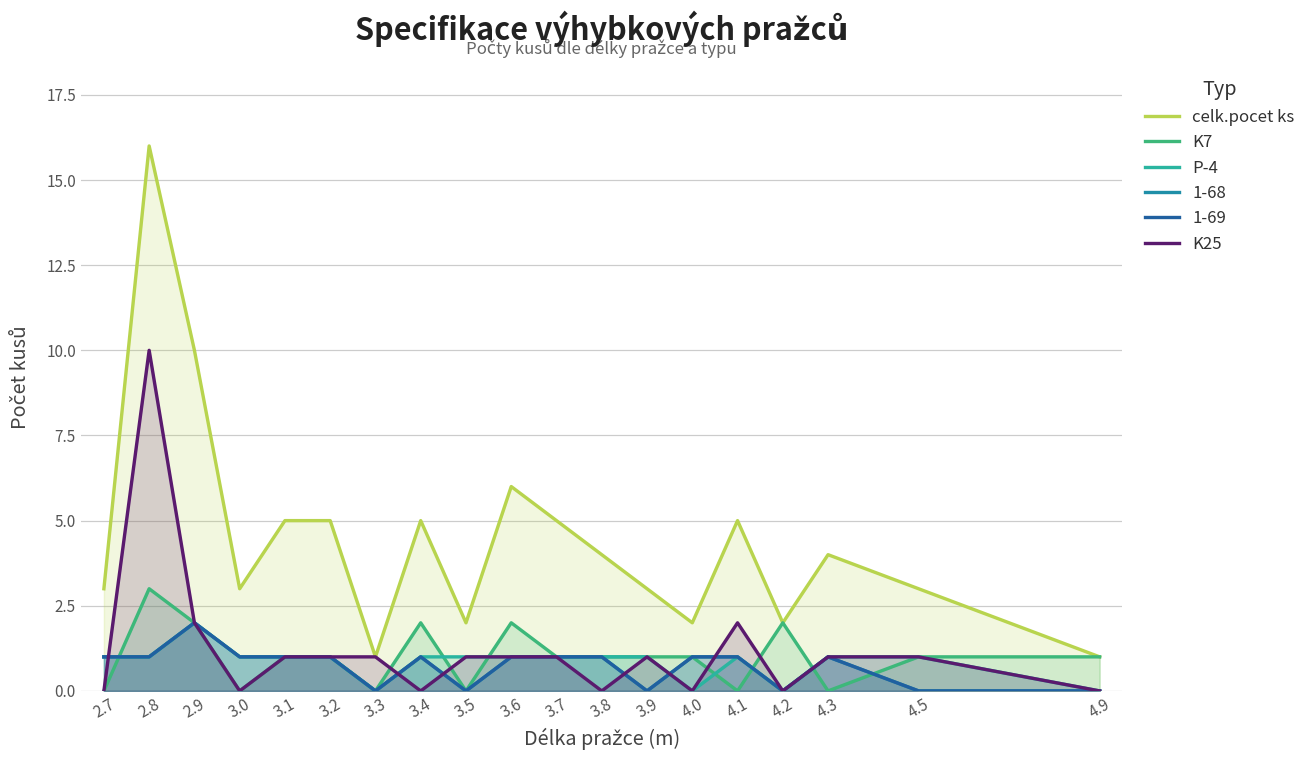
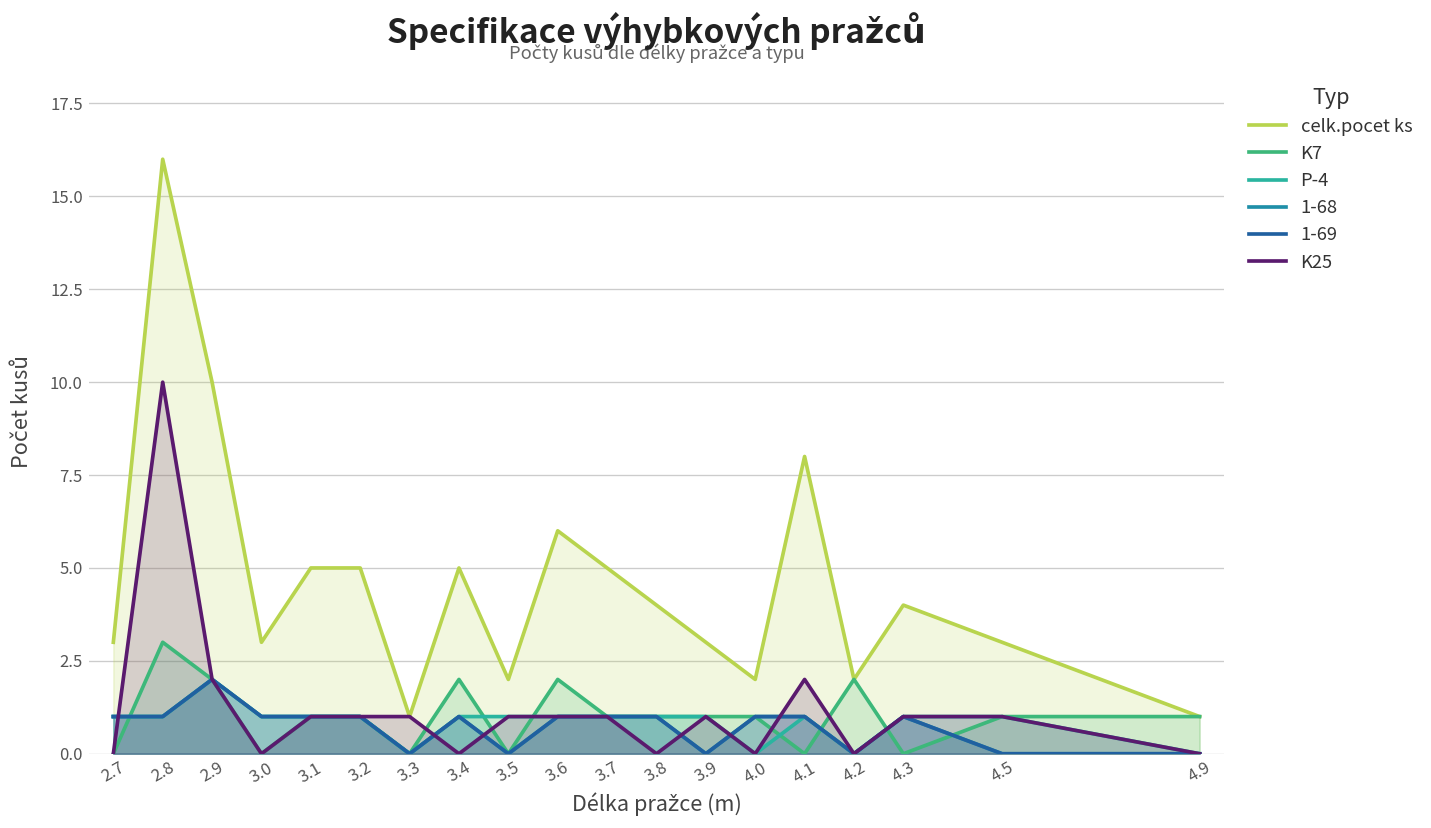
celk.pocet ks, 4.1: 5 -> 8
